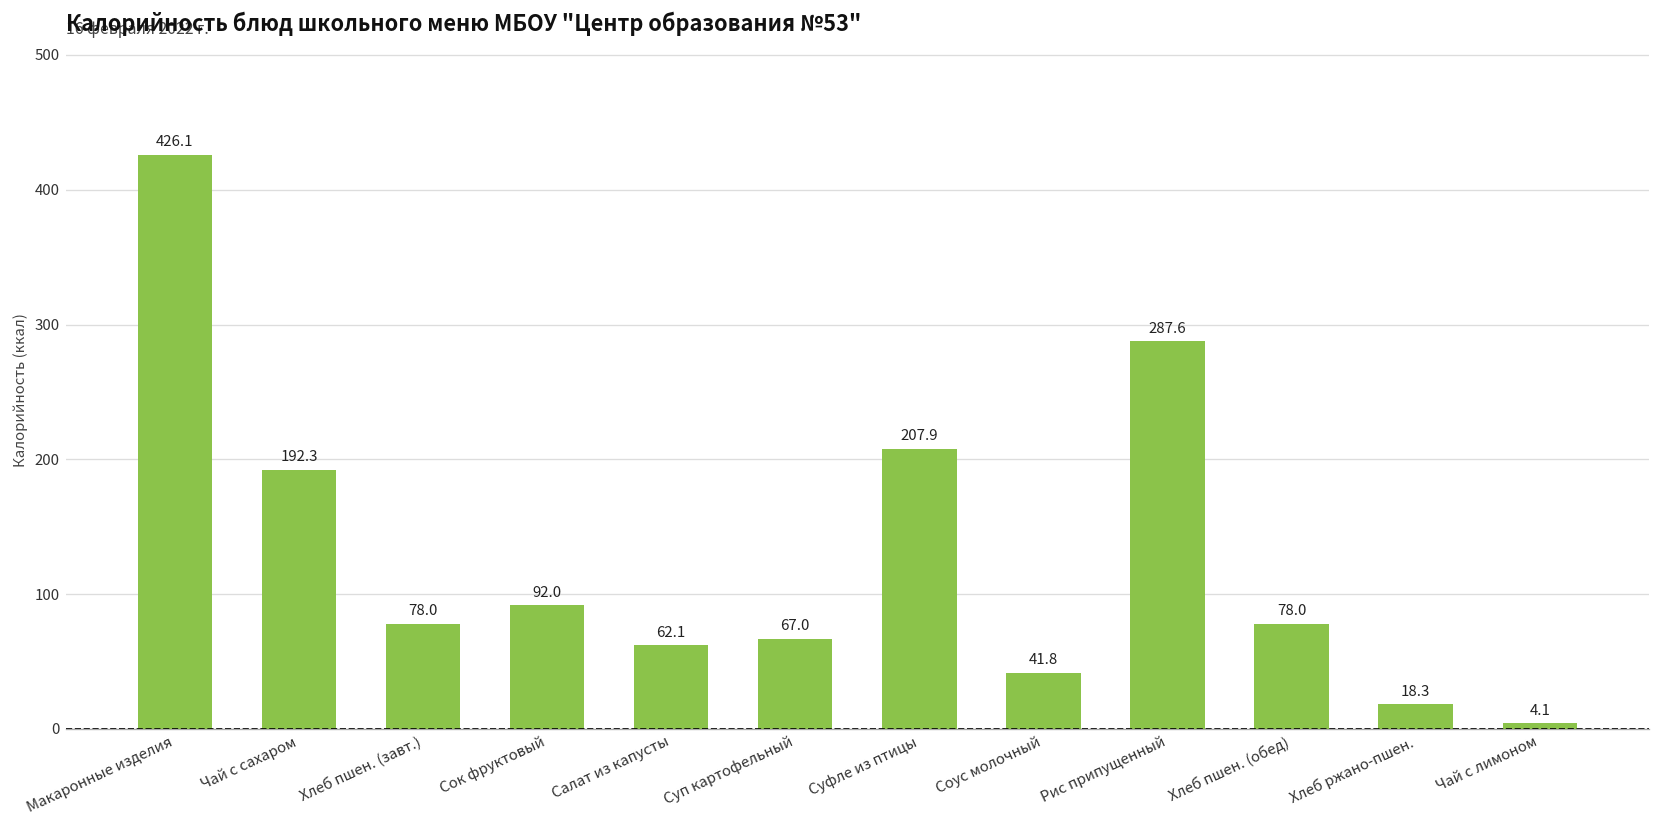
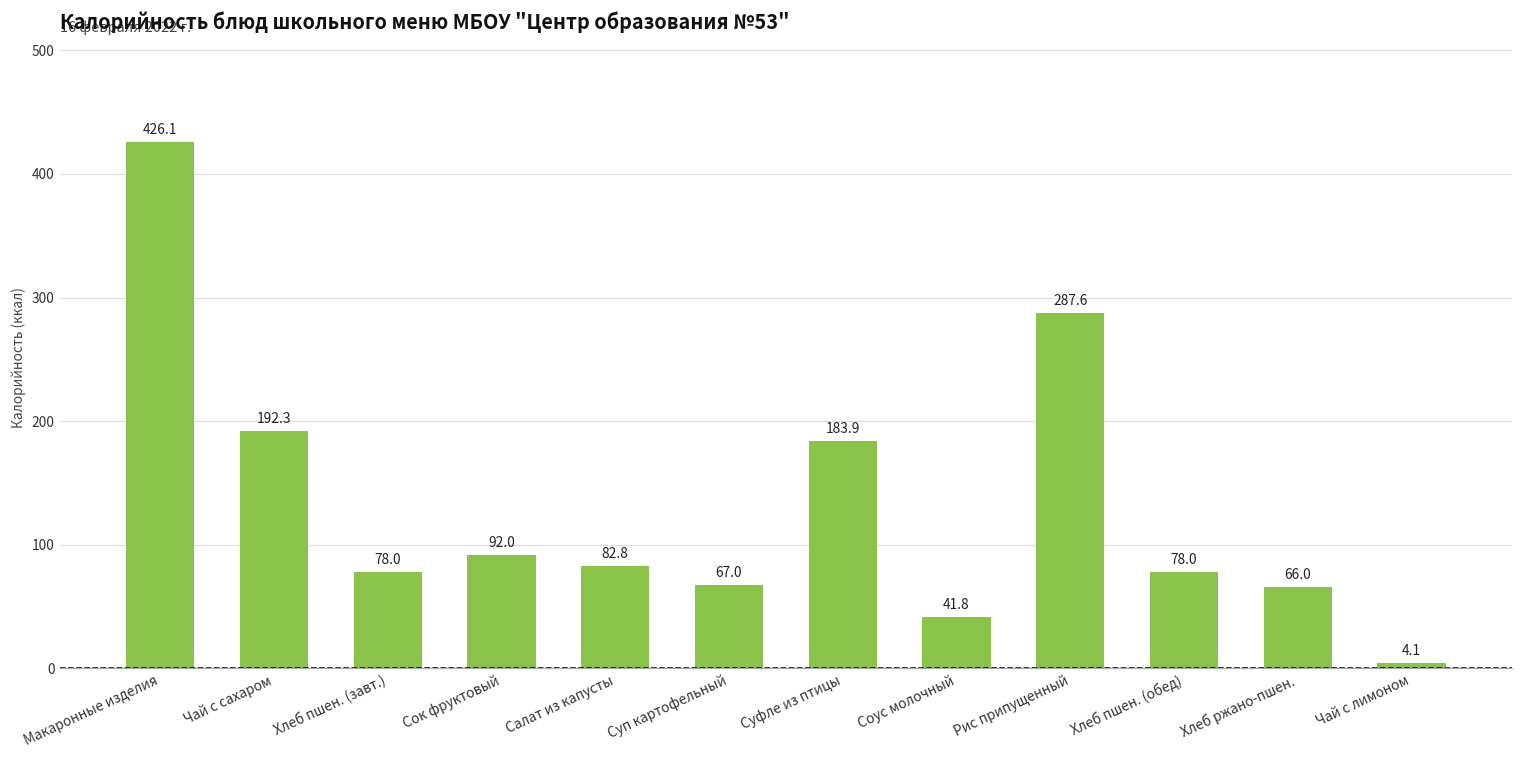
Салат из капусты: 62.1 -> 82.8
Суфле из птицы: 207.9 -> 183.9
Хлеб ржано-пшен.: 18.3 -> 66.0
